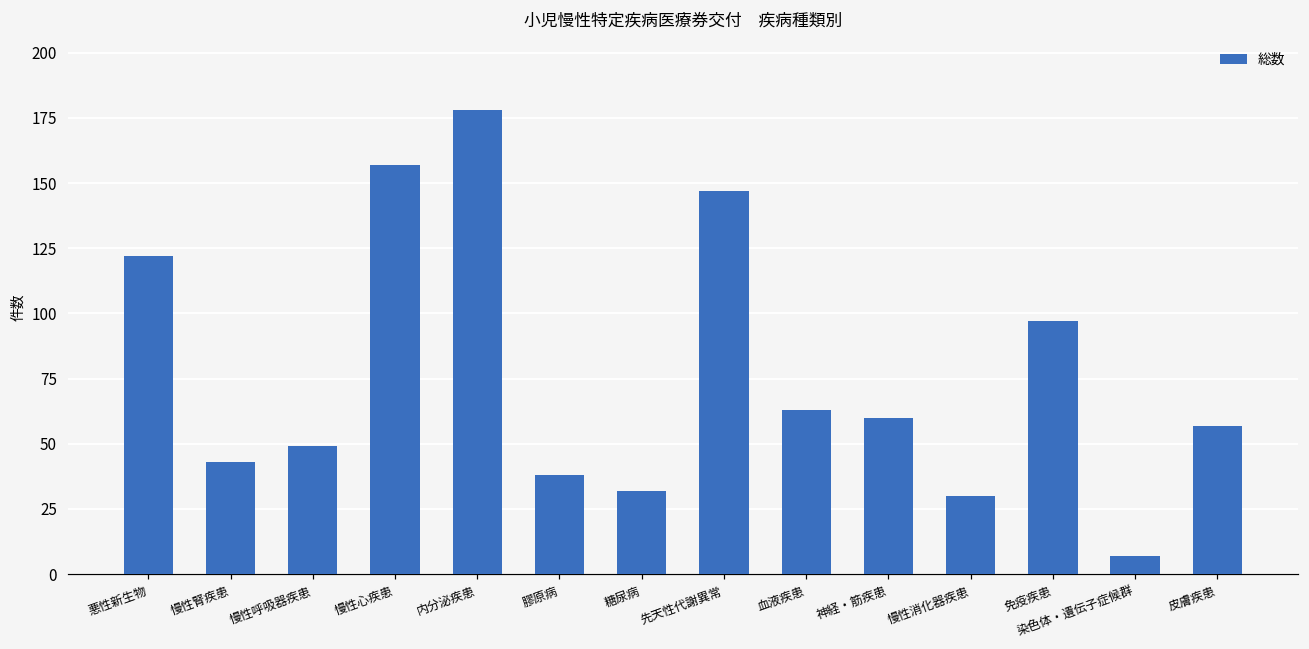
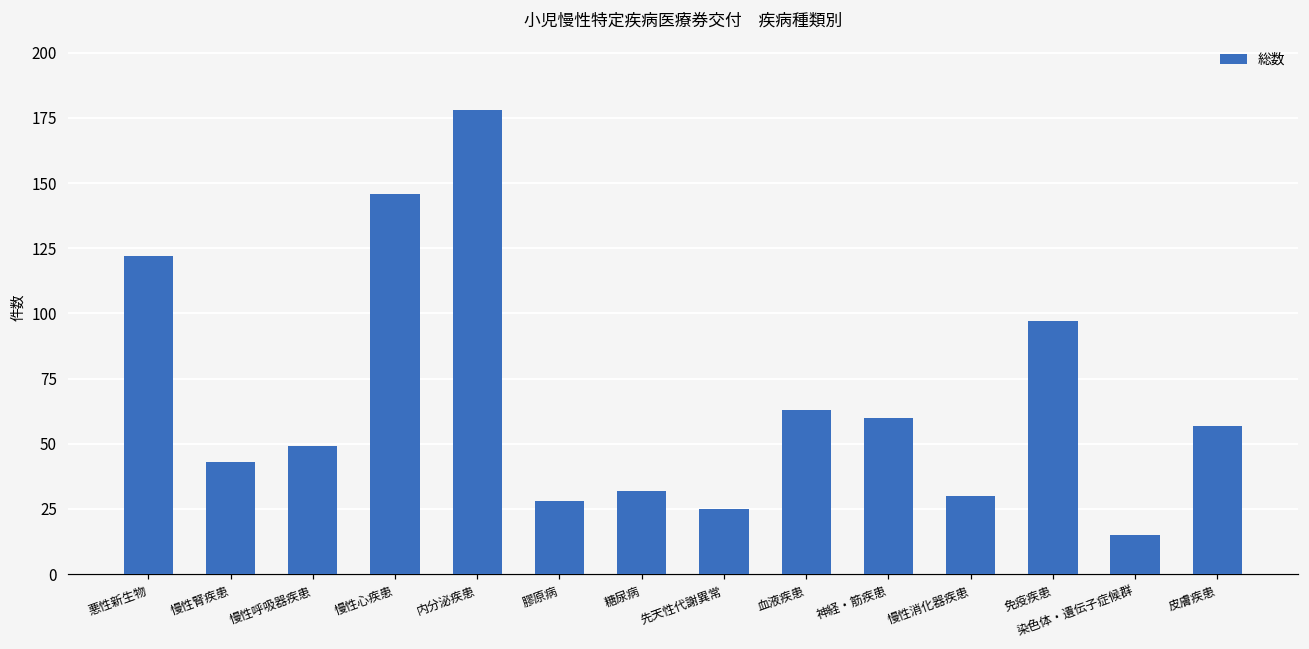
慢性心疾患: 157 -> 146
膠原病: 38 -> 28
先天性代謝異常: 147 -> 25
染色体・遺伝子症候群: 7 -> 15
